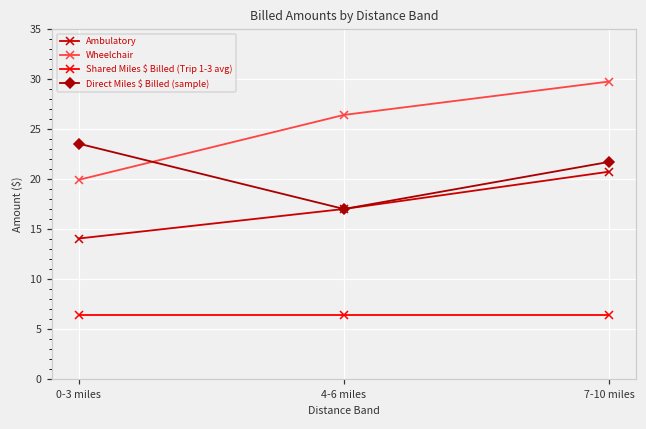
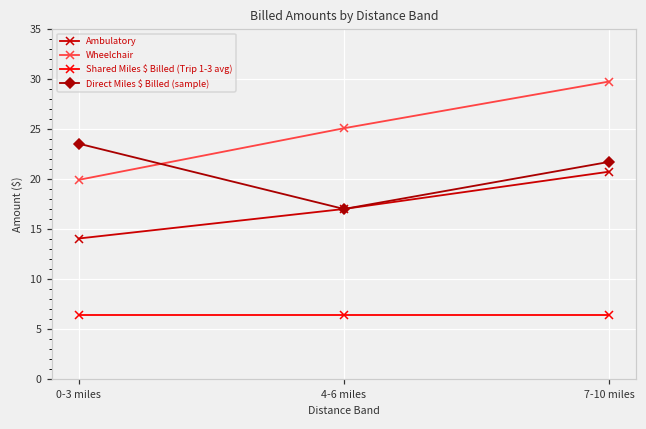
Wheelchair, 4-6 miles: 26 -> 25
